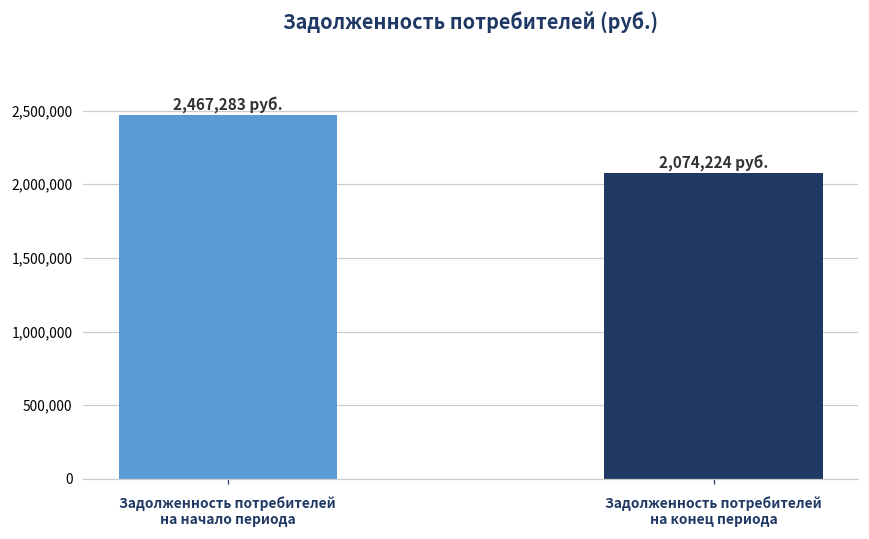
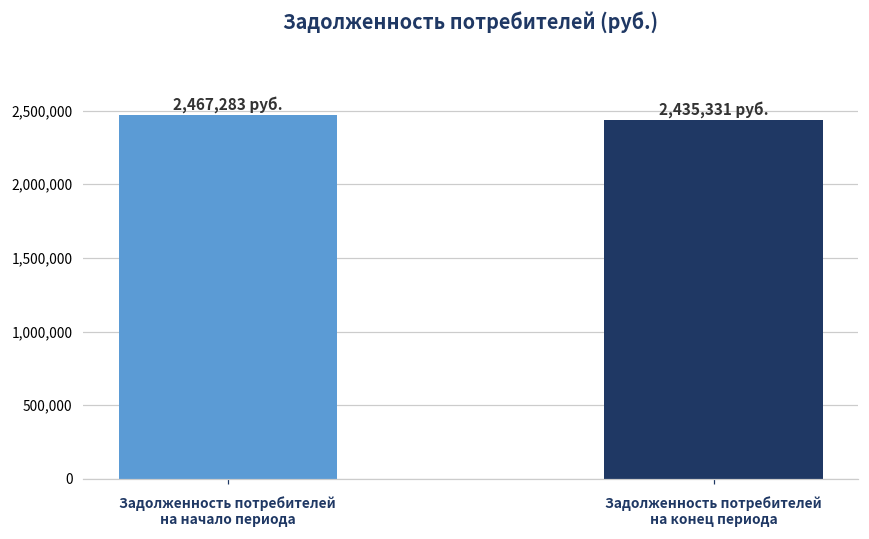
Задолженность потребителей на конец периода: 2,074,224 -> 2,435,331
